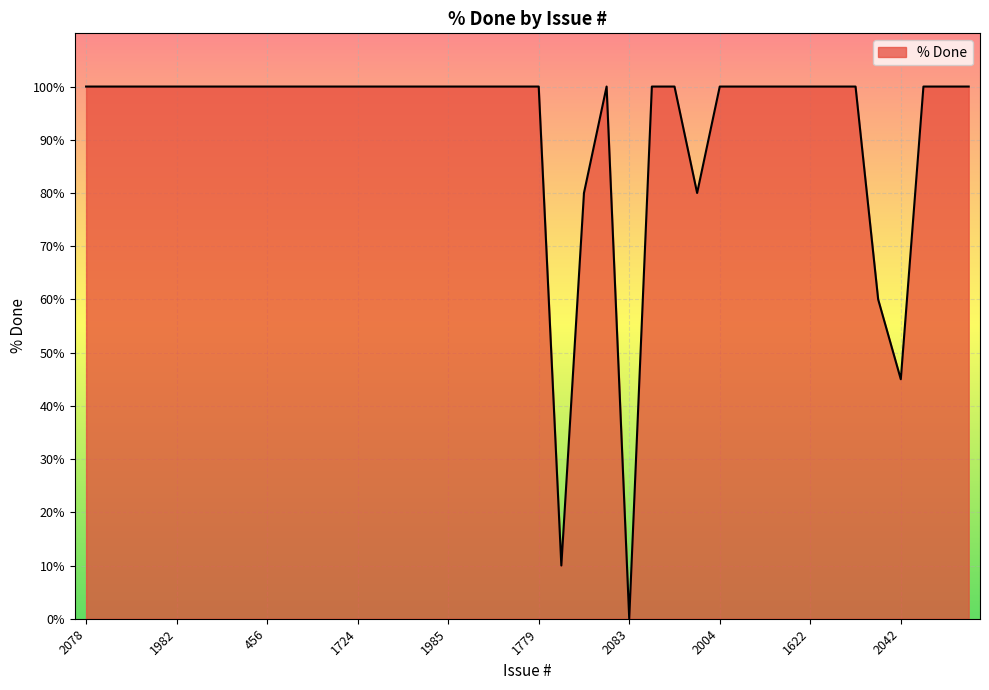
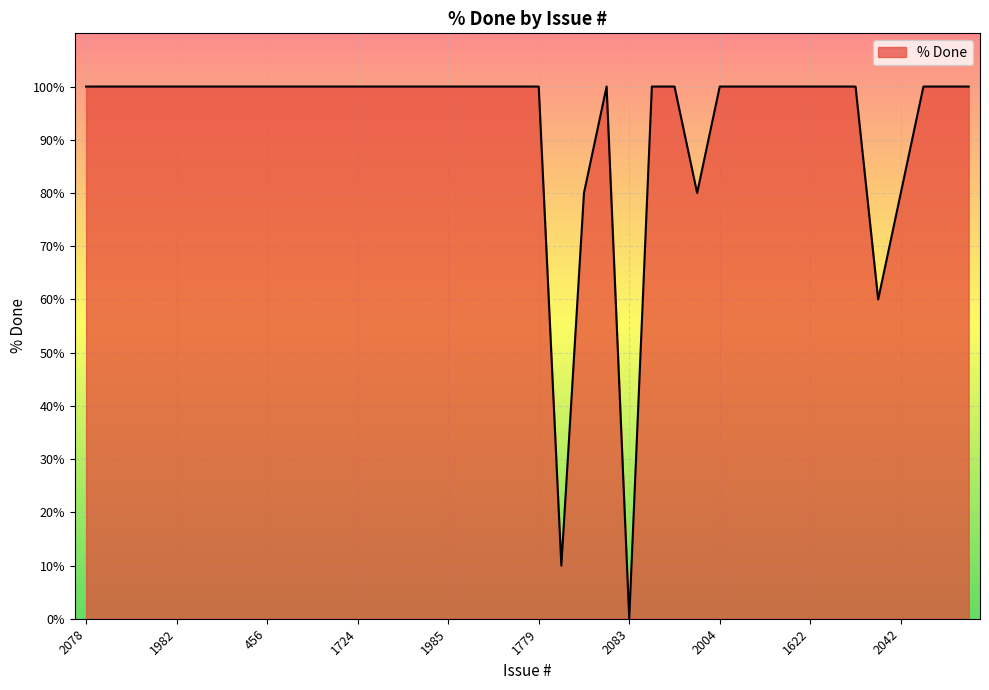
2042: 45% -> 80%
